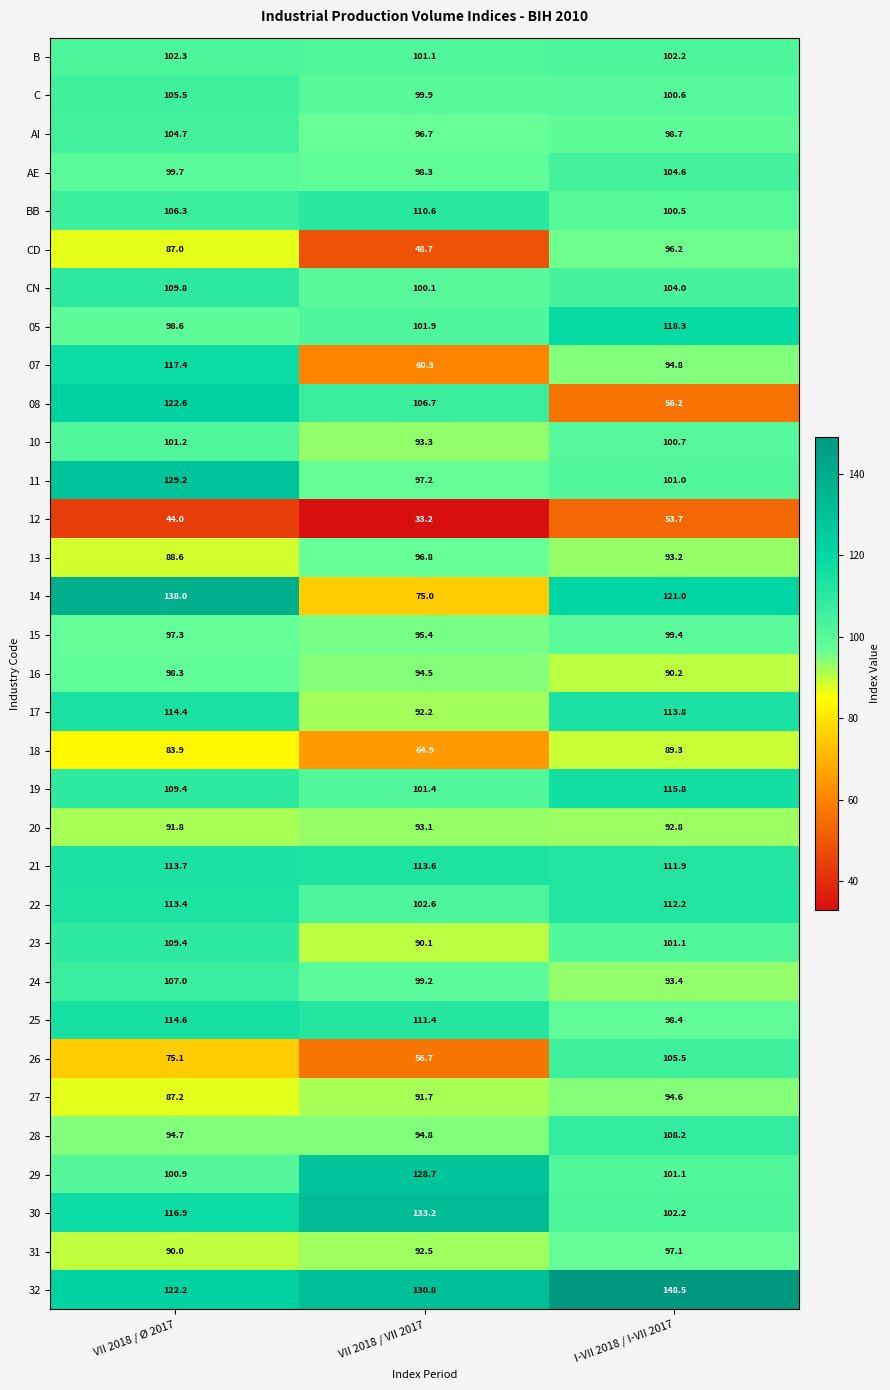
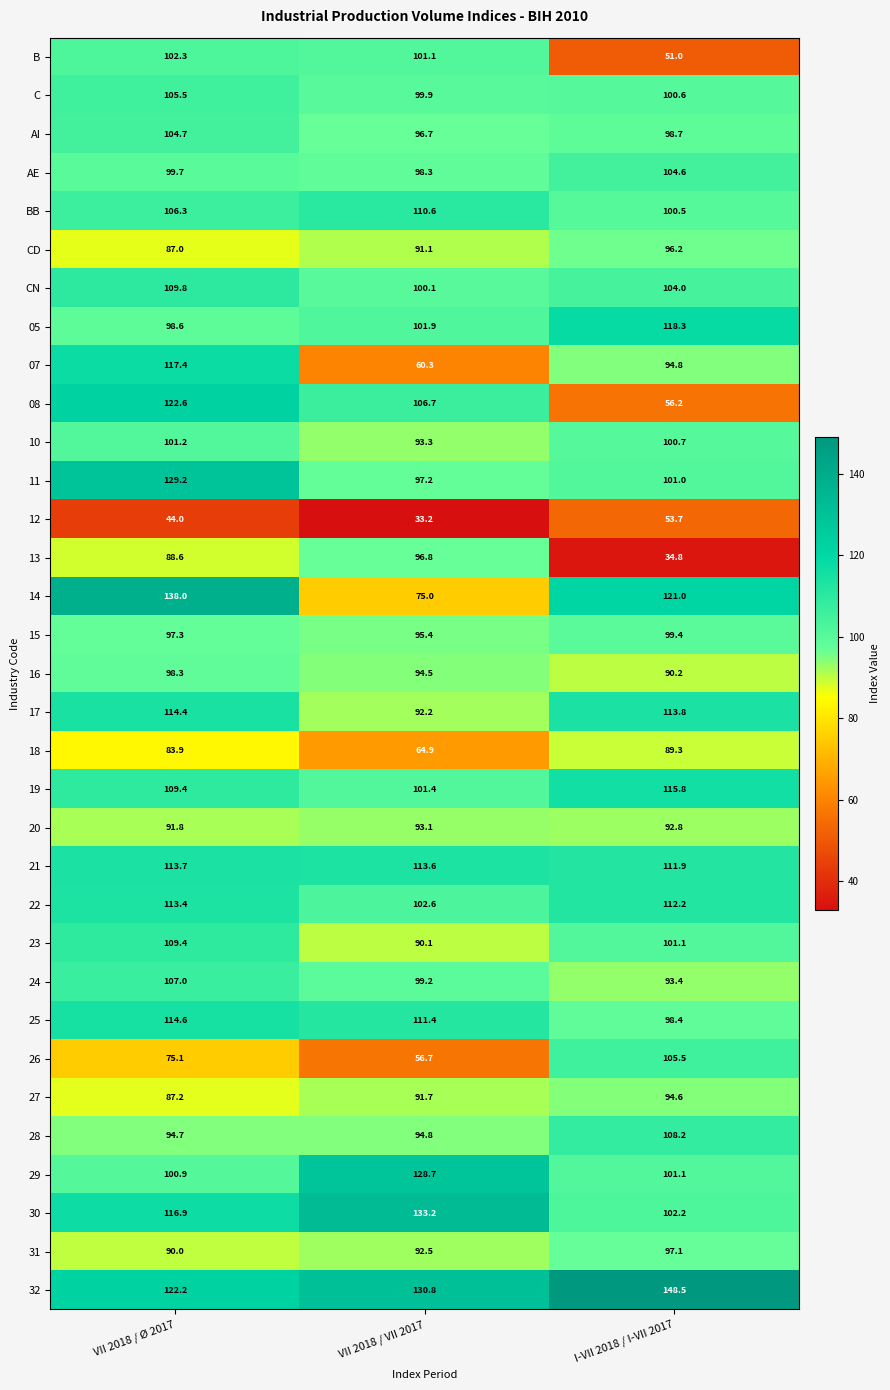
B, I-VII 2018 / I-VII 2017: 102.2 -> 51.0
CD, VII 2018 / VII 2017: 48.7 -> 91.1
13, I-VII 2018 / I-VII 2017: 93.2 -> 34.8
